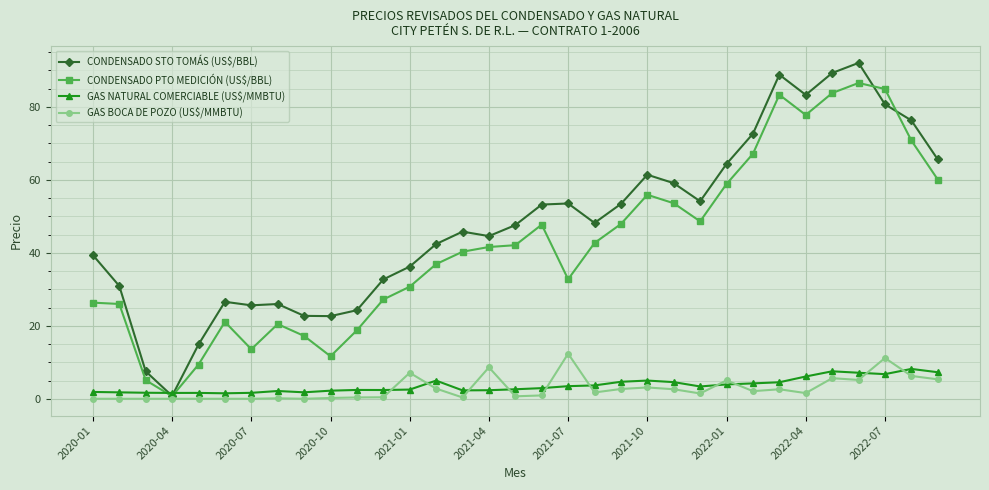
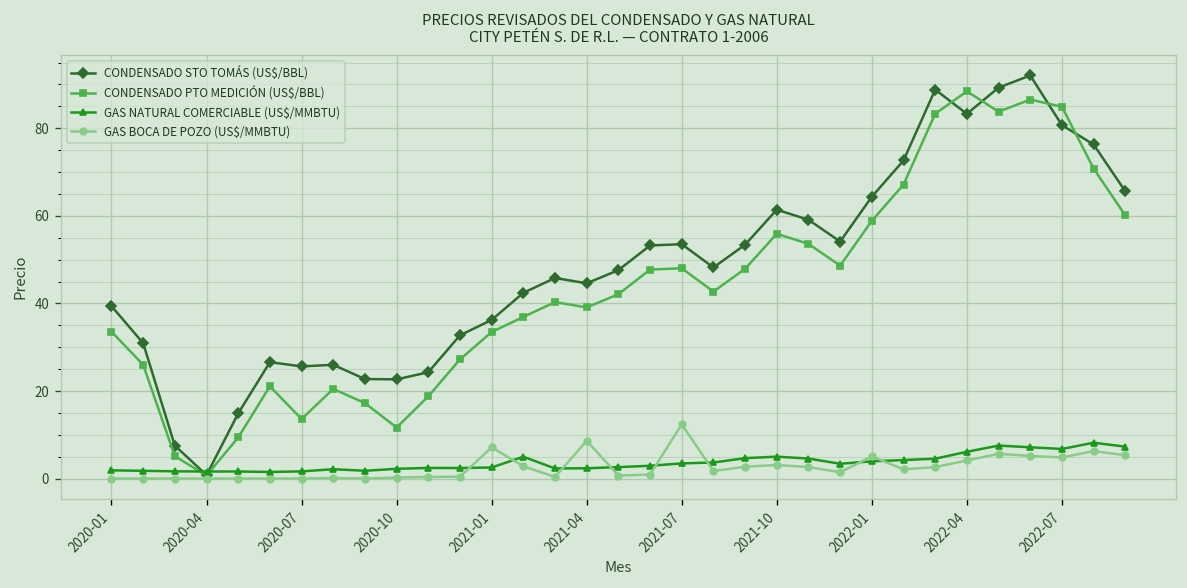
CONDENSADO PTO MEDICIÓN (US$/BBL), 2020-01: 26 -> 34
CONDENSADO PTO MEDICIÓN (US$/BBL), 2021-01: 31 -> 33
CONDENSADO PTO MEDICIÓN (US$/BBL), 2021-04: 42 -> 39
CONDENSADO PTO MEDICIÓN (US$/BBL), 2021-07: 33 -> 48
CONDENSADO PTO MEDICIÓN (US$/BBL), 2022-04: 78 -> 88
GAS BOCA DE POZO (US$/MMBTU), 2022-04: 2 -> 4
GAS BOCA DE POZO (US$/MMBTU), 2022-07: 11 -> 5
